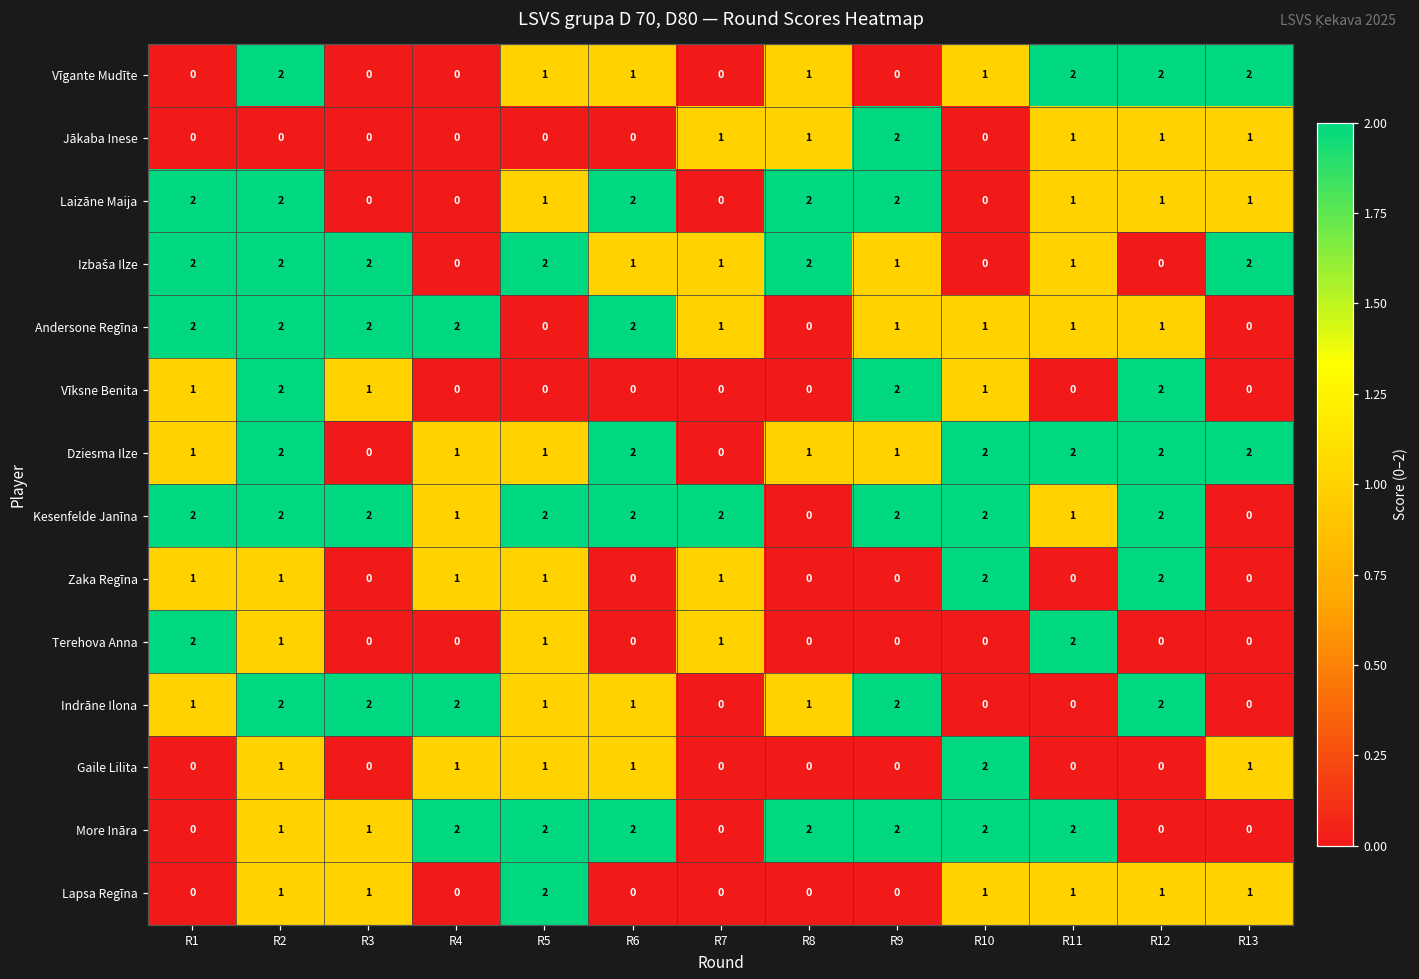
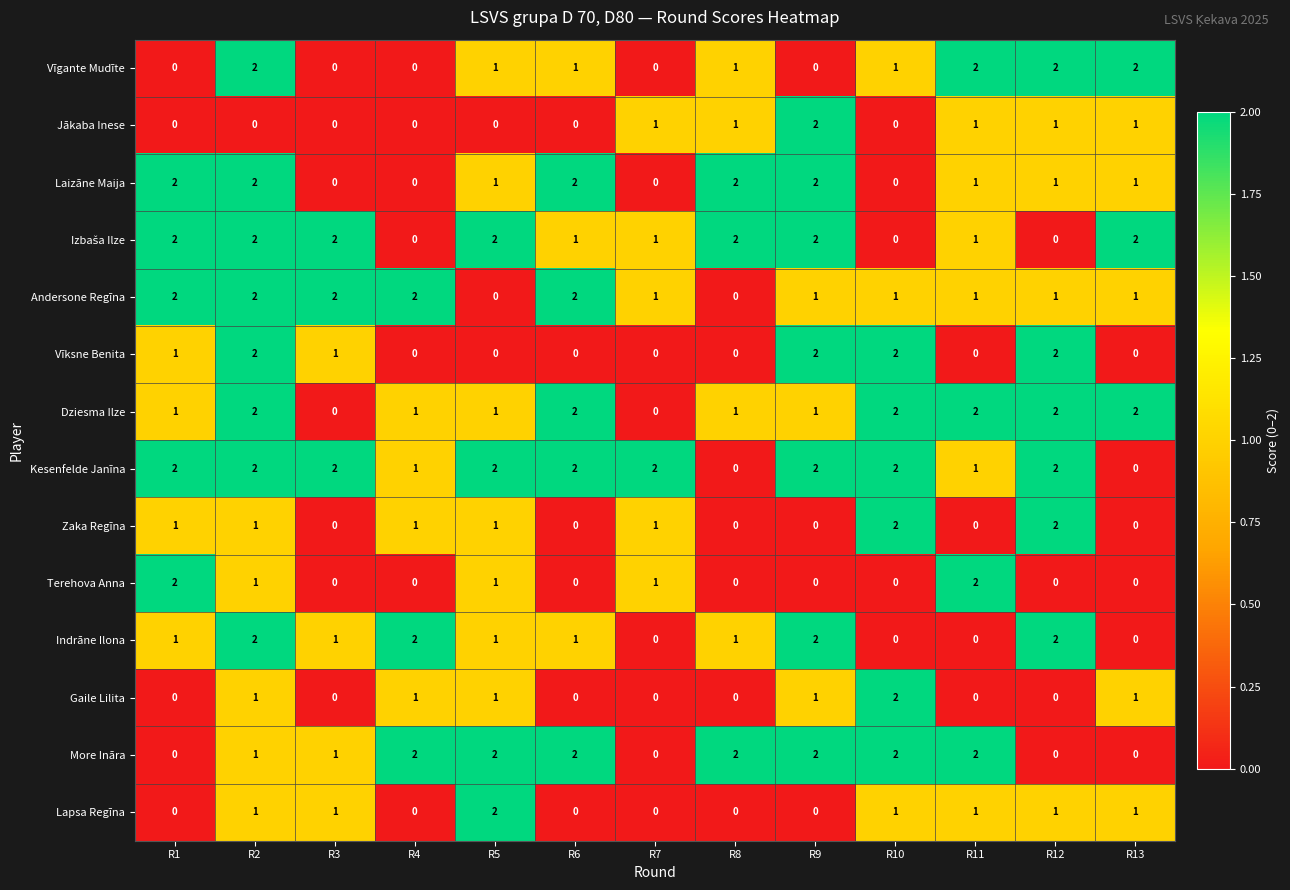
Izbaša Ilze, R9: 1 -> 2
Andersone Regīna, R13: 0 -> 1
Vīksne Benita, R10: 1 -> 2
Indrāne Ilona, R3: 2 -> 1
Gaile Lilita, R6: 1 -> 0
Gaile Lilita, R9: 0 -> 1
